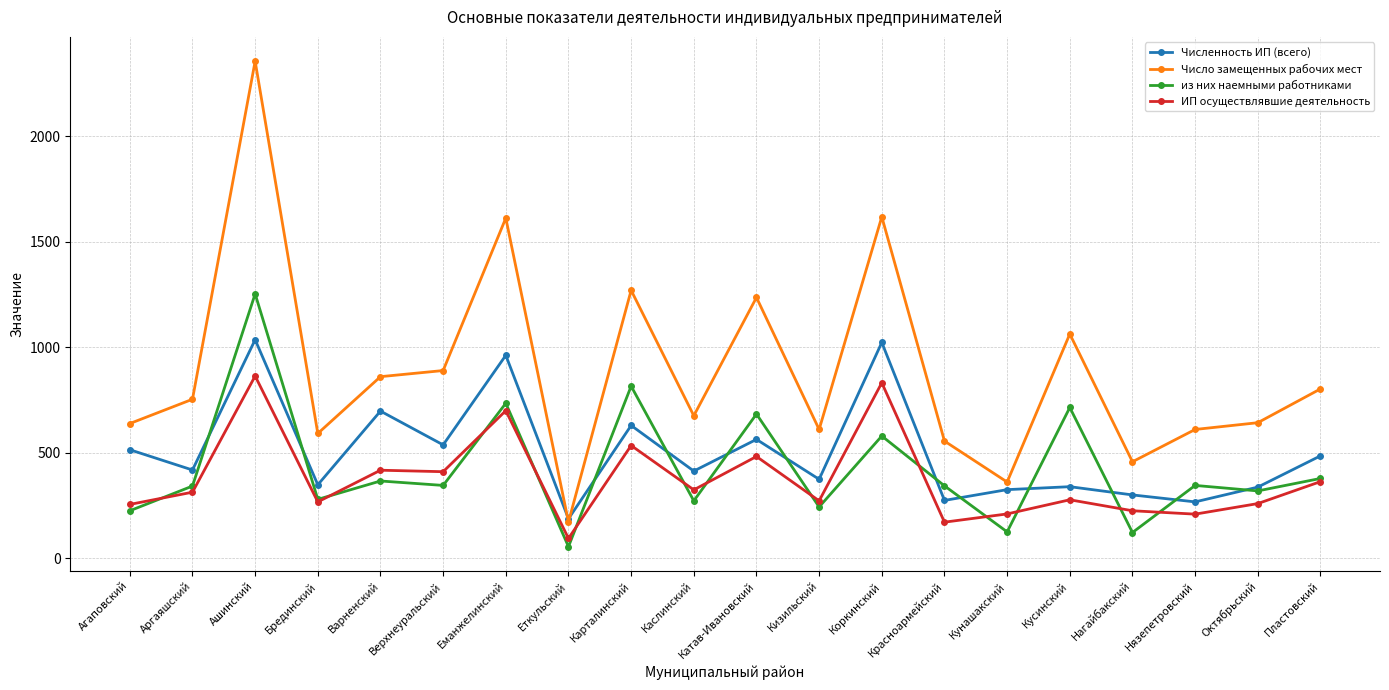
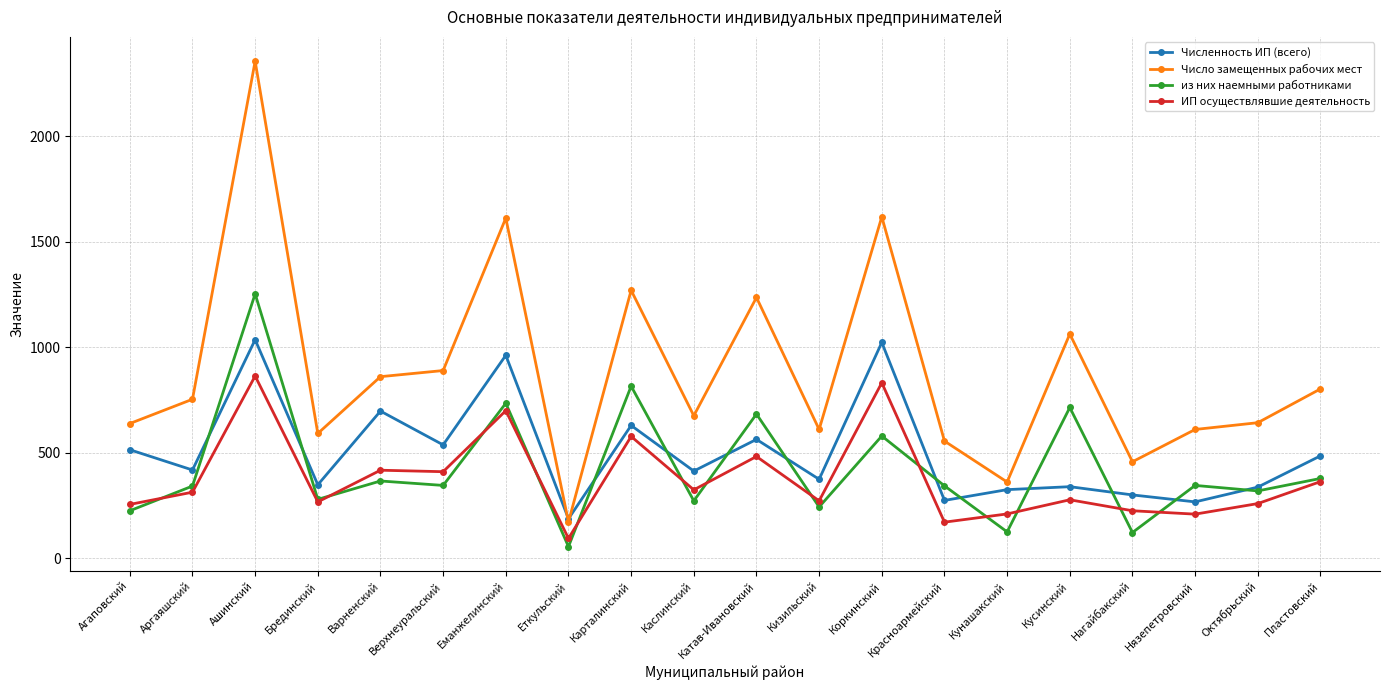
ИП осуществлявшие деятельность, Карталинский: 540 -> 580
